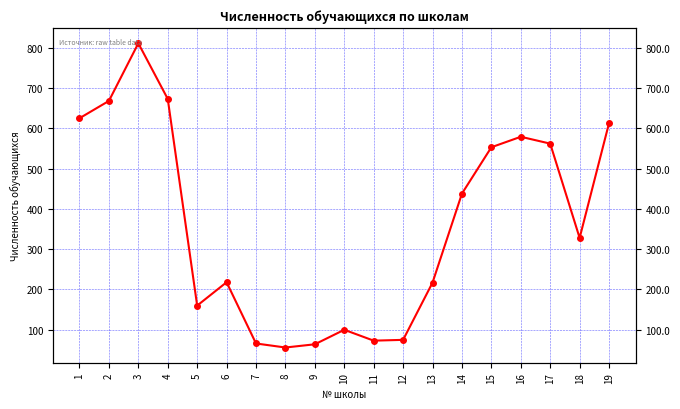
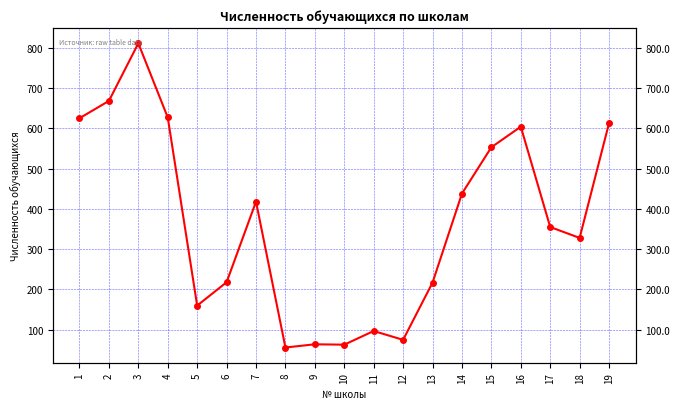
4: 670 -> 630
7: 70 -> 420
10: 100 -> 60
11: 70 -> 100
16: 580 -> 600
17: 560 -> 360
